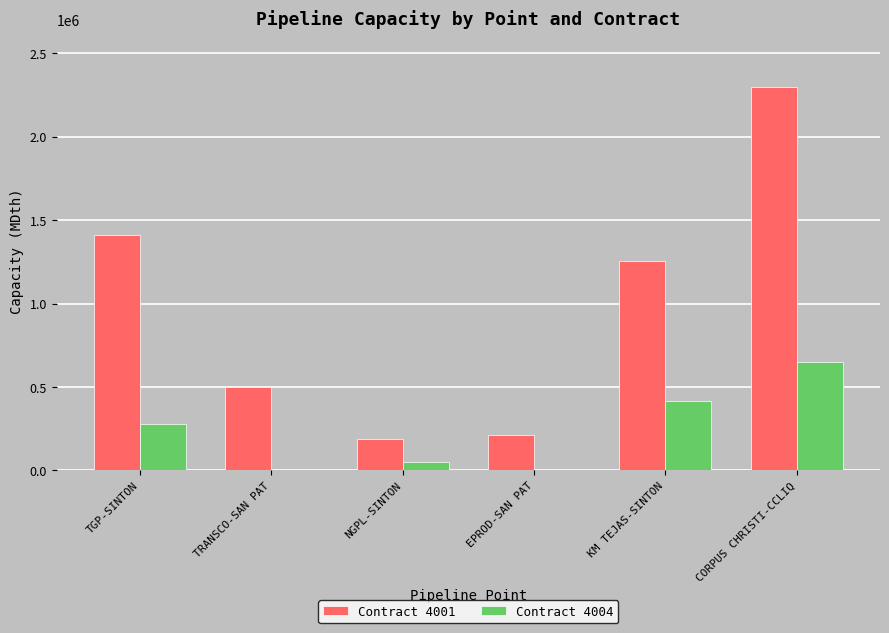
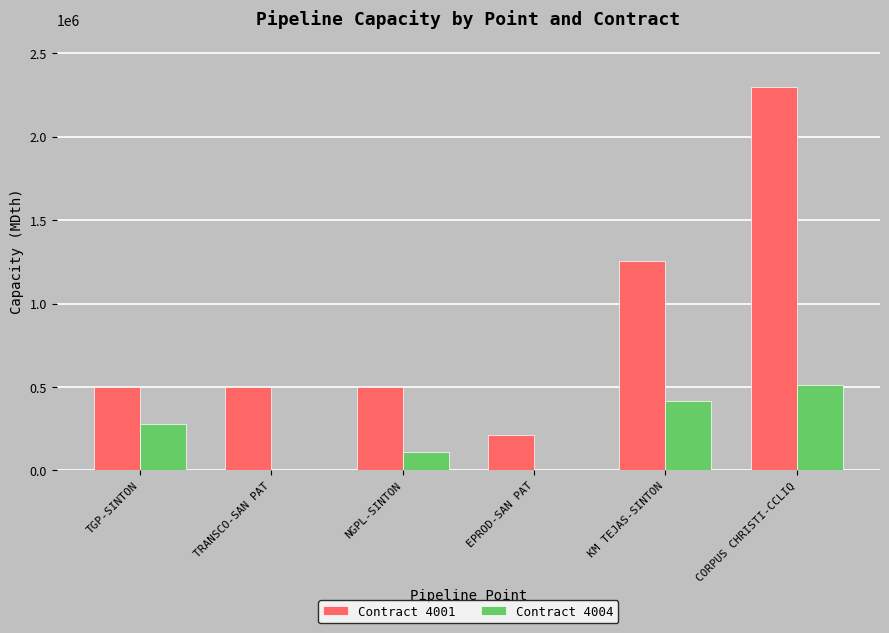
Contract 4001, TGP-SINTON: 1410000 -> 500000
Contract 4001, NGPL-SINTON: 190000 -> 500000
Contract 4004, NGPL-SINTON: 50000 -> 110000
Contract 4004, CORPUS CHRISTI-CCLIQ: 650000 -> 510000
